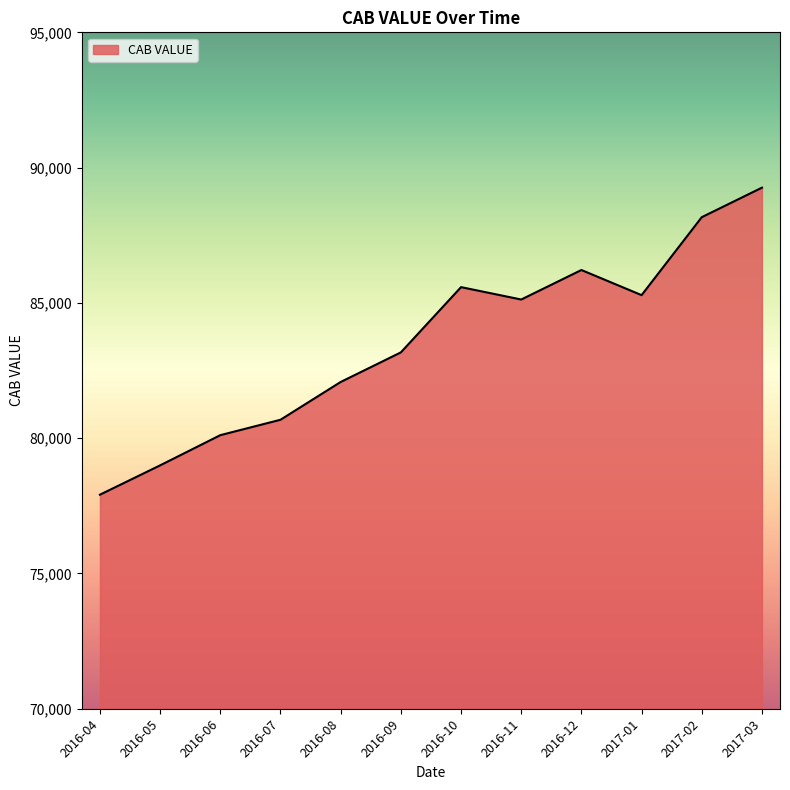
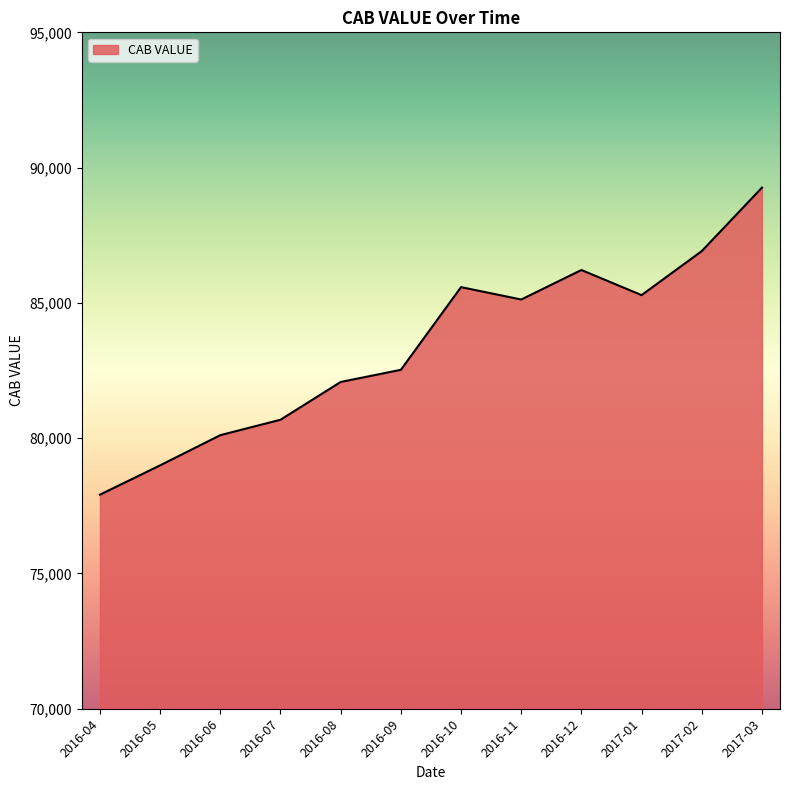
2016-09: 83,200 -> 82,500
2017-02: 88,200 -> 86,900
